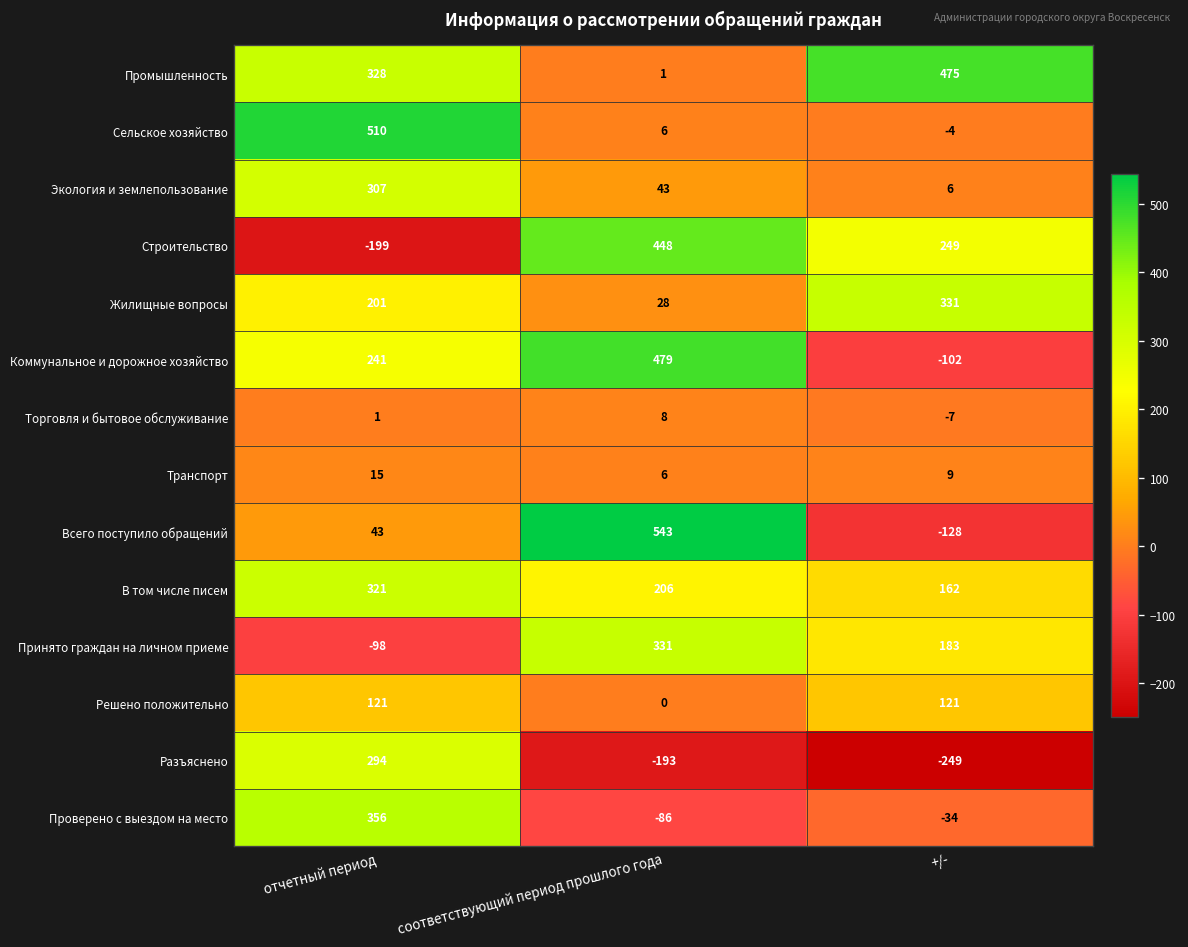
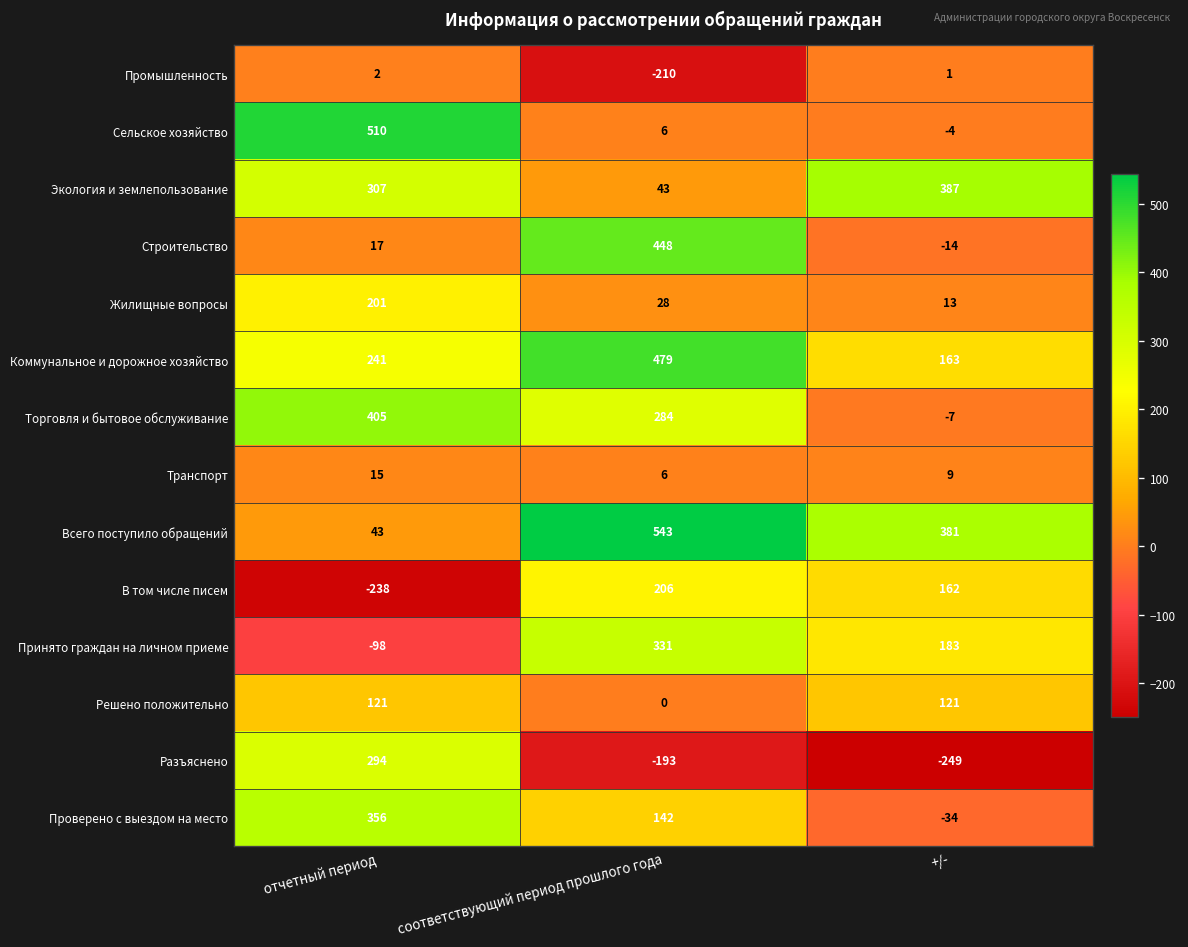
Промышленность, отчетный период: 328 -> 2
Промышленность, соответствующий период прошлого года: 1 -> -210
Промышленность, +/-: 475 -> 1
Экология и землепользование, +/-: 6 -> 387
Строительство, отчетный период: -199 -> 17
Строительство, +/-: 249 -> -14
Жилищные вопросы, +/-: 331 -> 13
Коммунальное и дорожное хозяйство, +/-: -102 -> 163
Торговля и бытовое обслуживание, отчетный период: 1 -> 405
Торговля и бытовое обслуживание, соответствующий период прошлого года: 8 -> 284
Всего поступило обращений, +/-: -128 -> 381
В том числе писем, отчетный период: 321 -> -238
Проверено с выездом на место, соответствующий период прошлого года: -86 -> 142
